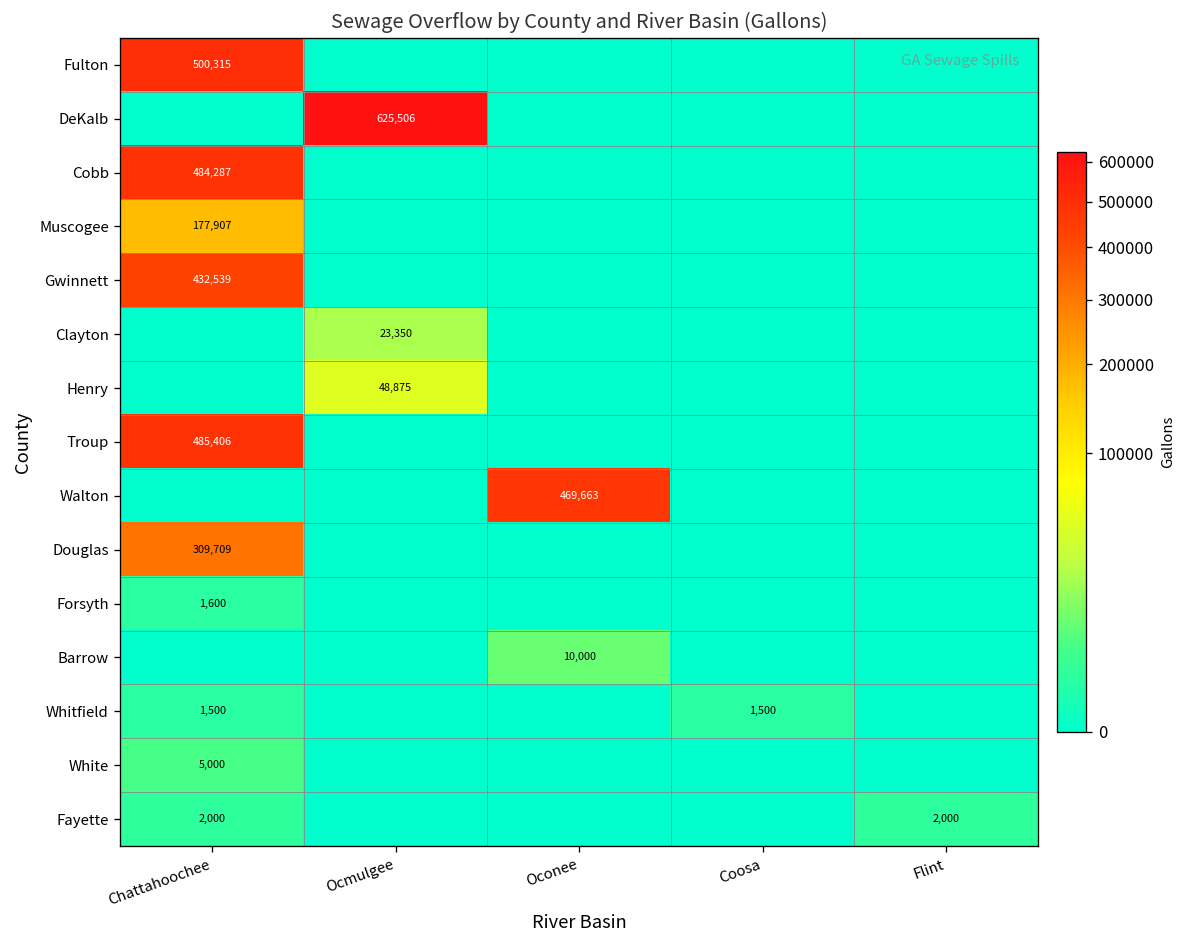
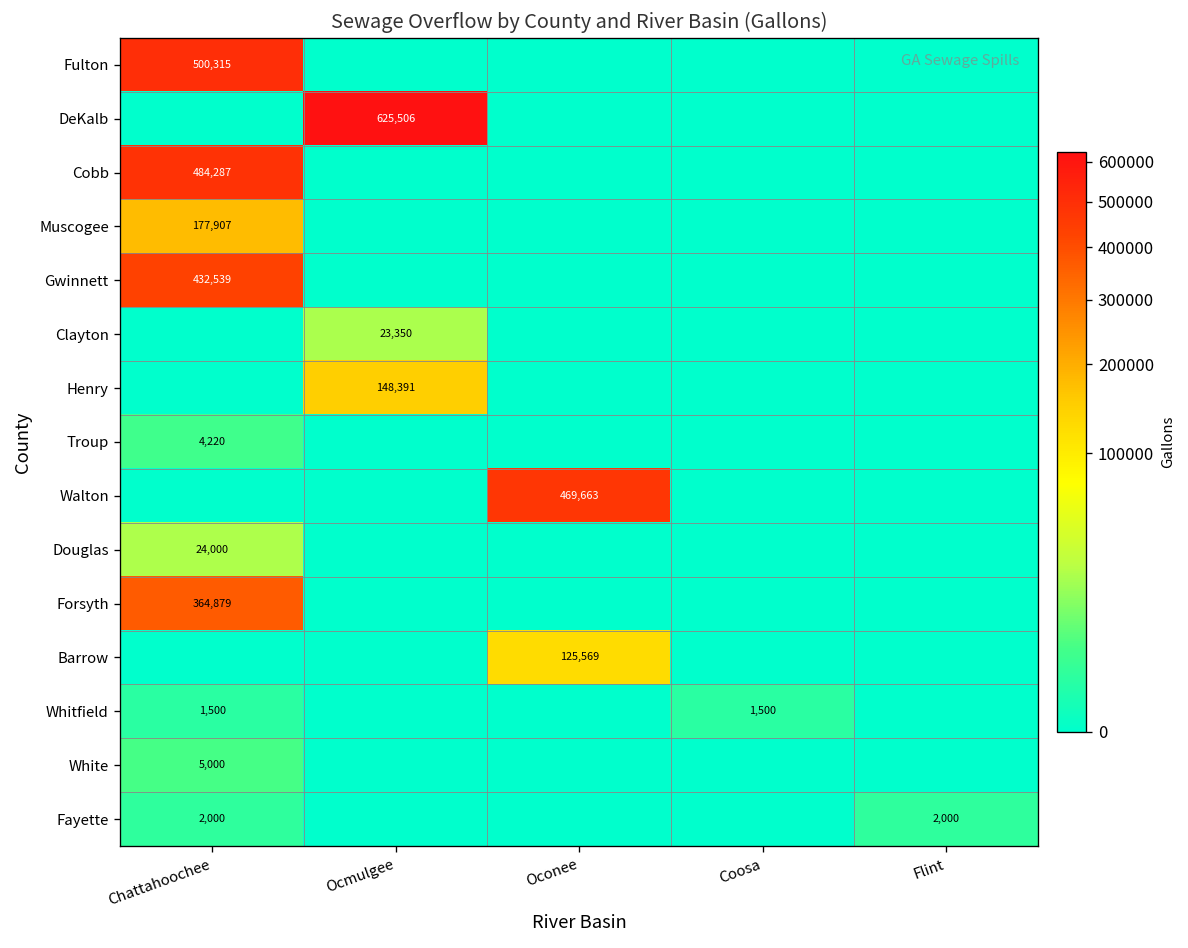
Henry, Ocmulgee: 48,875 -> 148,391
Troup, Chattahoochee: 485,406 -> 4,220
Douglas, Chattahoochee: 309,709 -> 24,000
Forsyth, Chattahoochee: 1,600 -> 364,879
Barrow, Oconee: 10,000 -> 125,569
